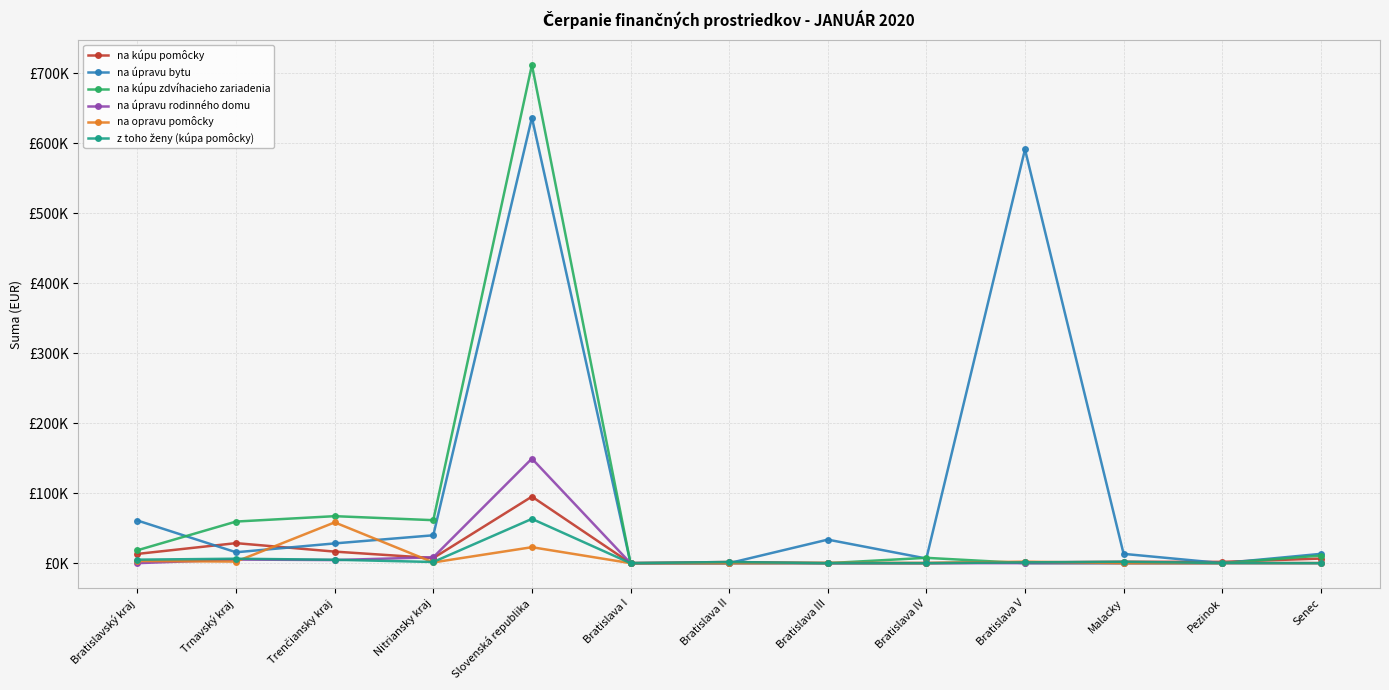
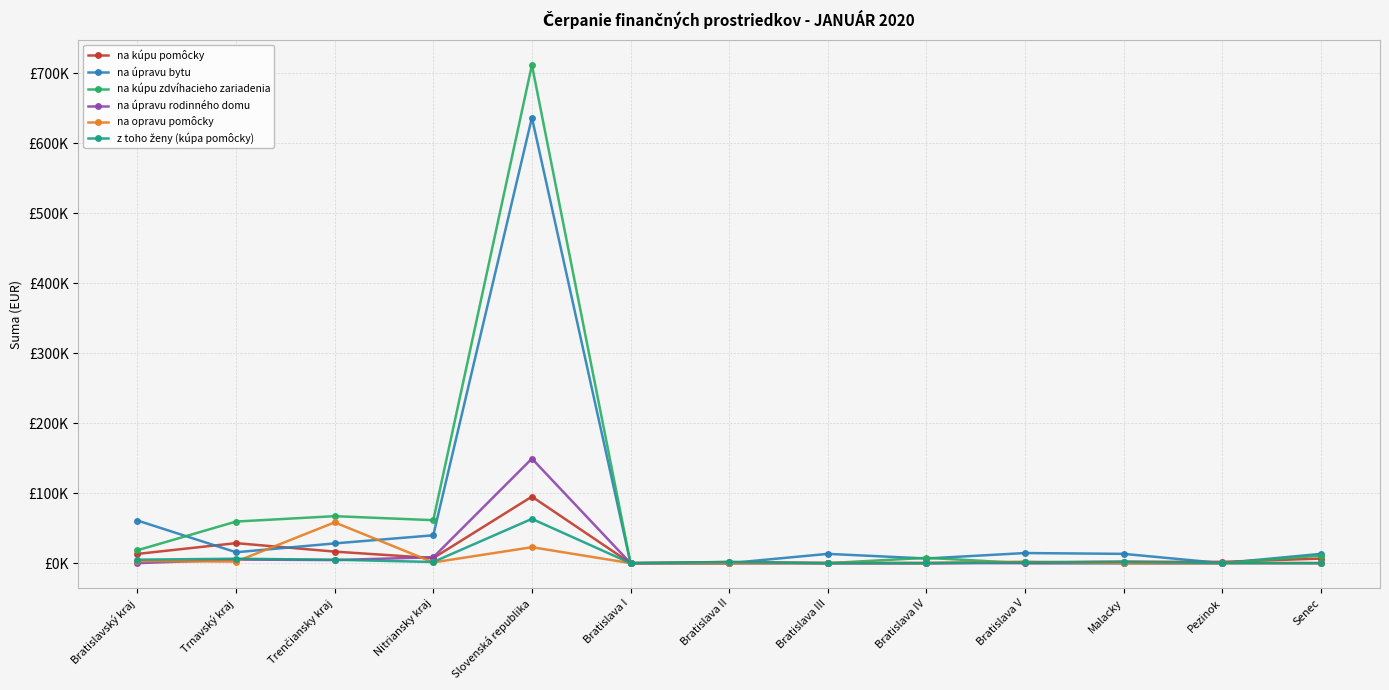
na úpravu bytu, Bratislava III: £30000 -> £10000
na úpravu bytu, Bratislava V: £590000 -> £10000
